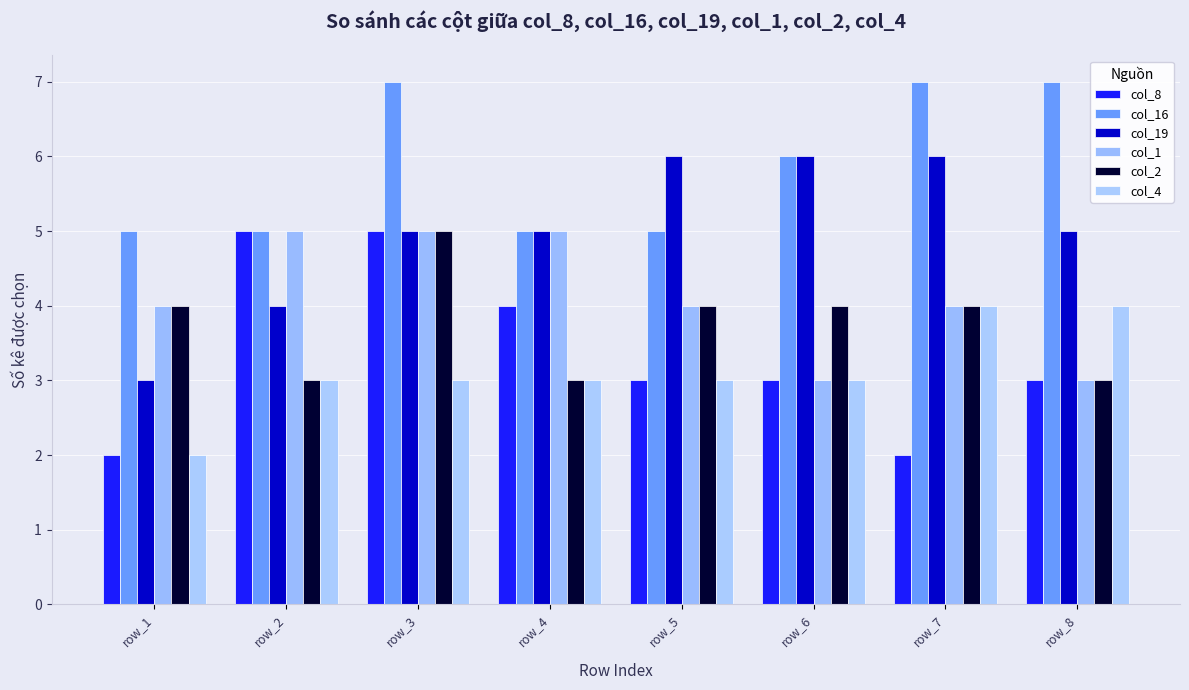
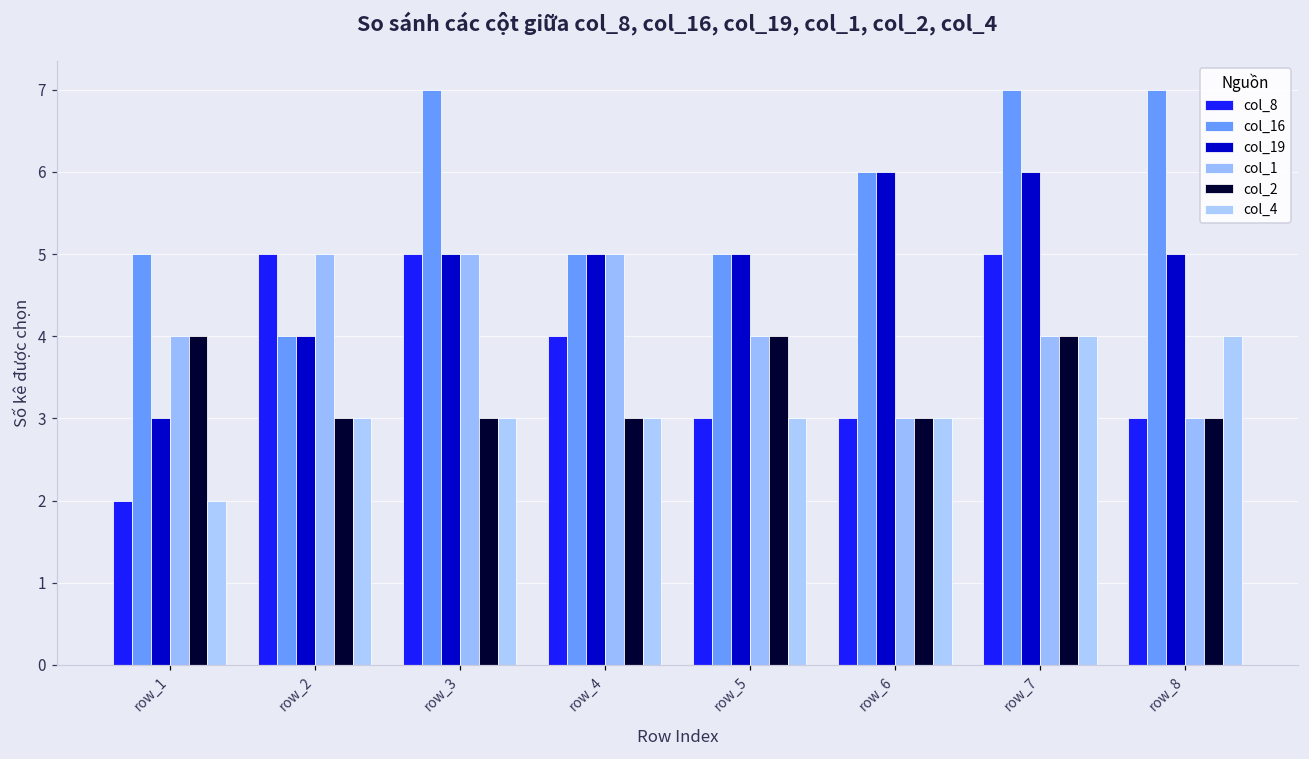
col_16, row_2: 5 -> 4
col_2, row_3: 5 -> 3
col_19, row_5: 6 -> 5
col_2, row_6: 4 -> 3
col_8, row_7: 2 -> 5
